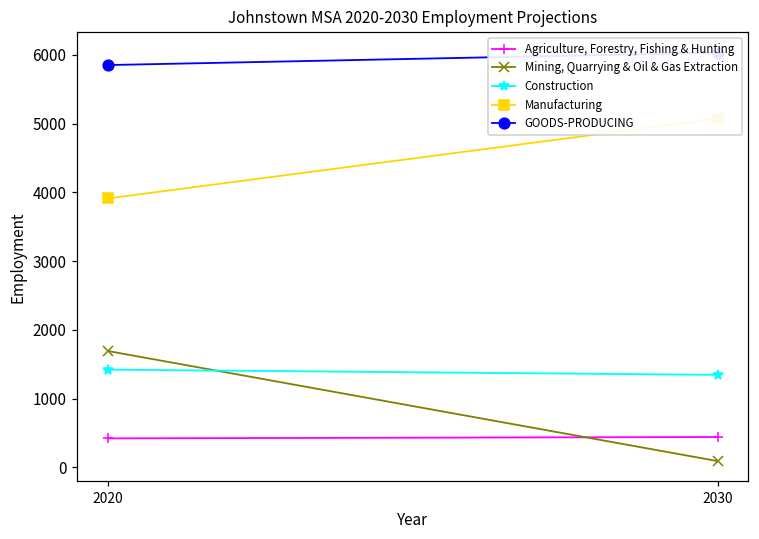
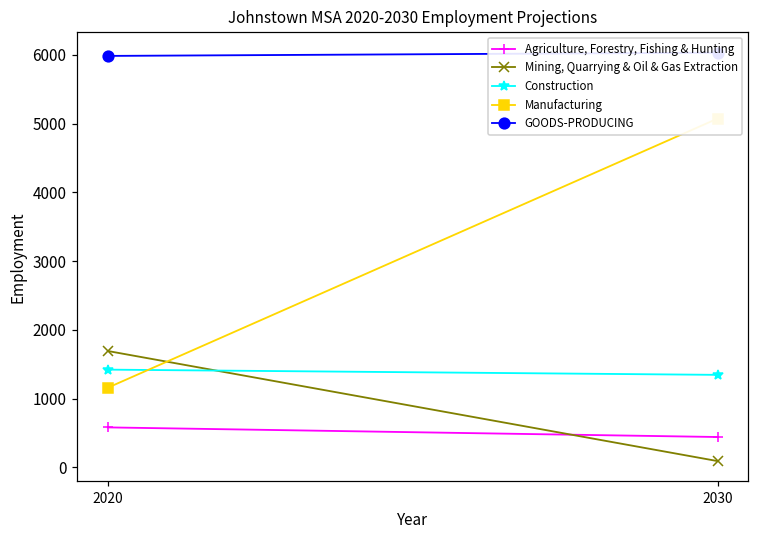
Agriculture, Forestry, Fishing & Hunting, 2020: 400 -> 600
Manufacturing, 2020: 3900 -> 1200
GOODS-PRODUCING, 2020: 5900 -> 6000
